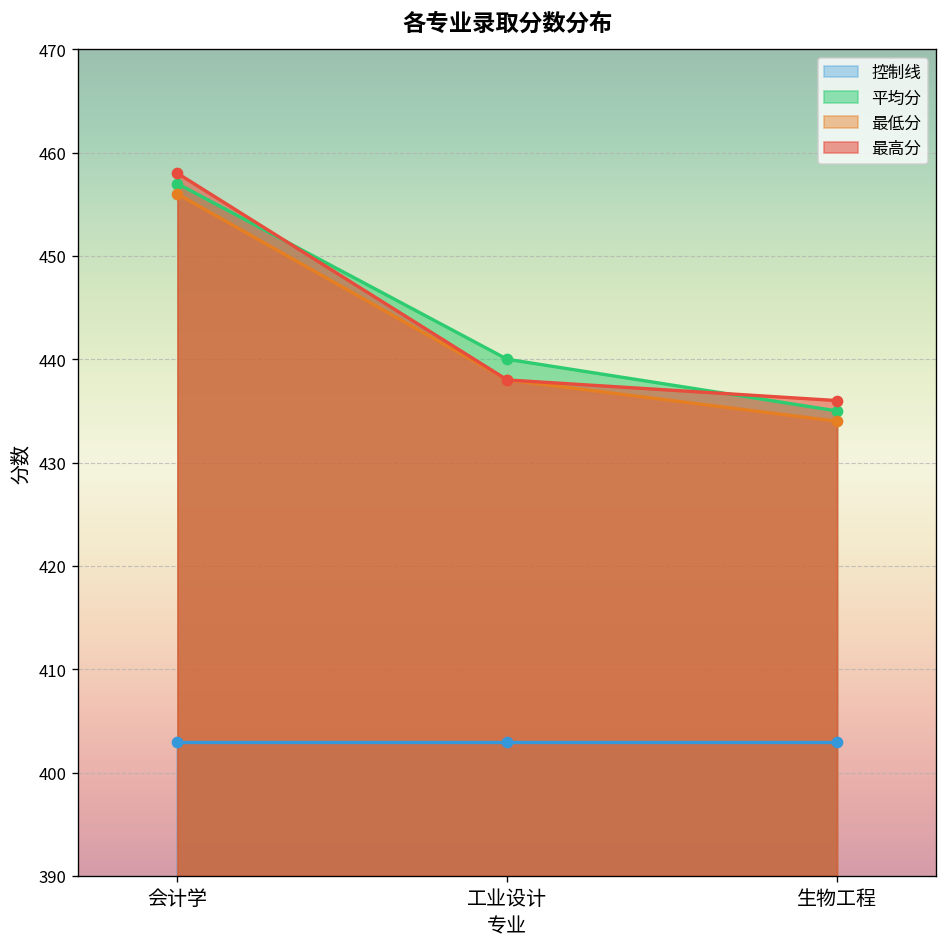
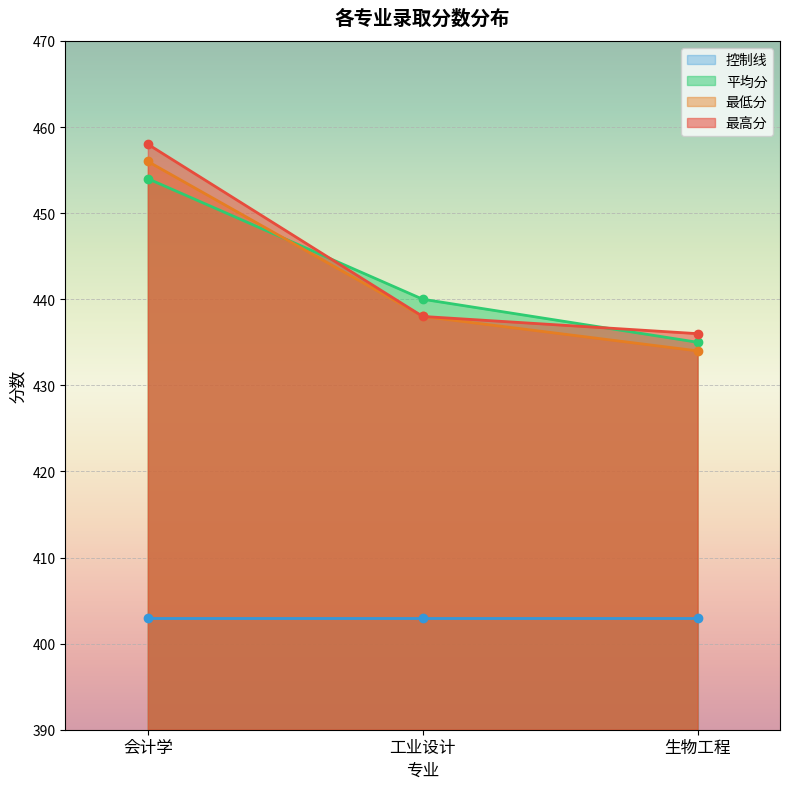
平均分, 会计学: 457 -> 454
